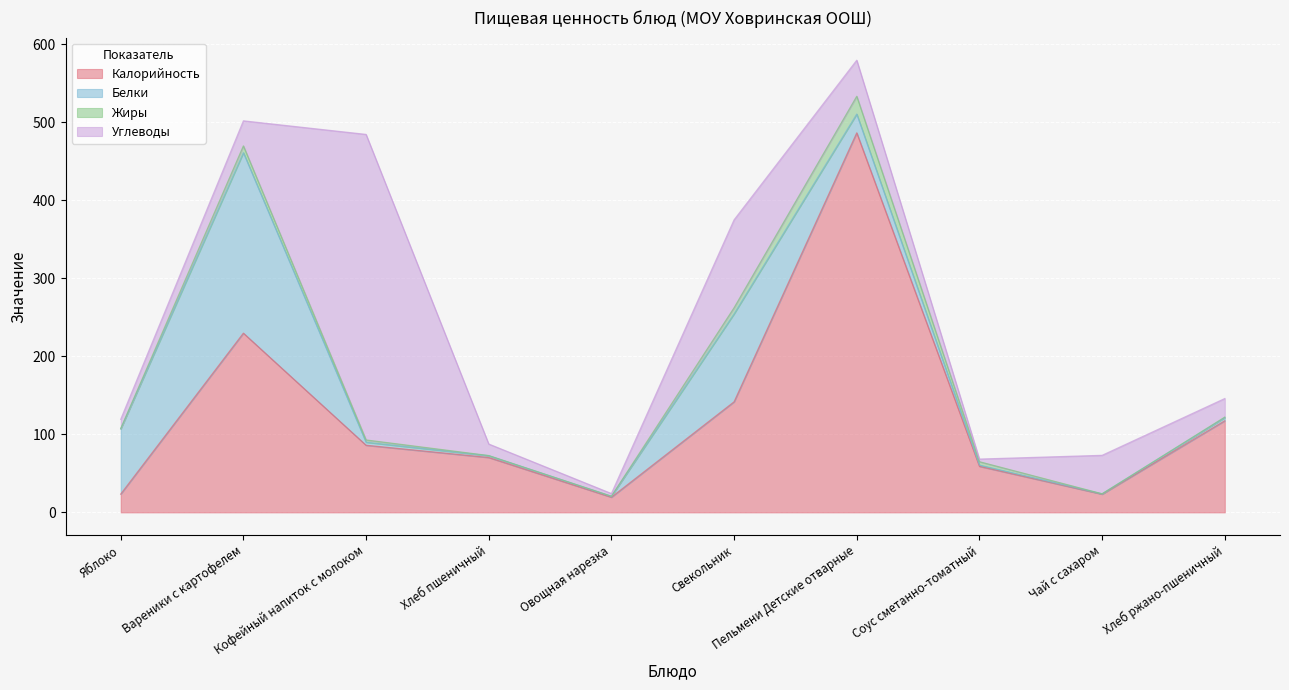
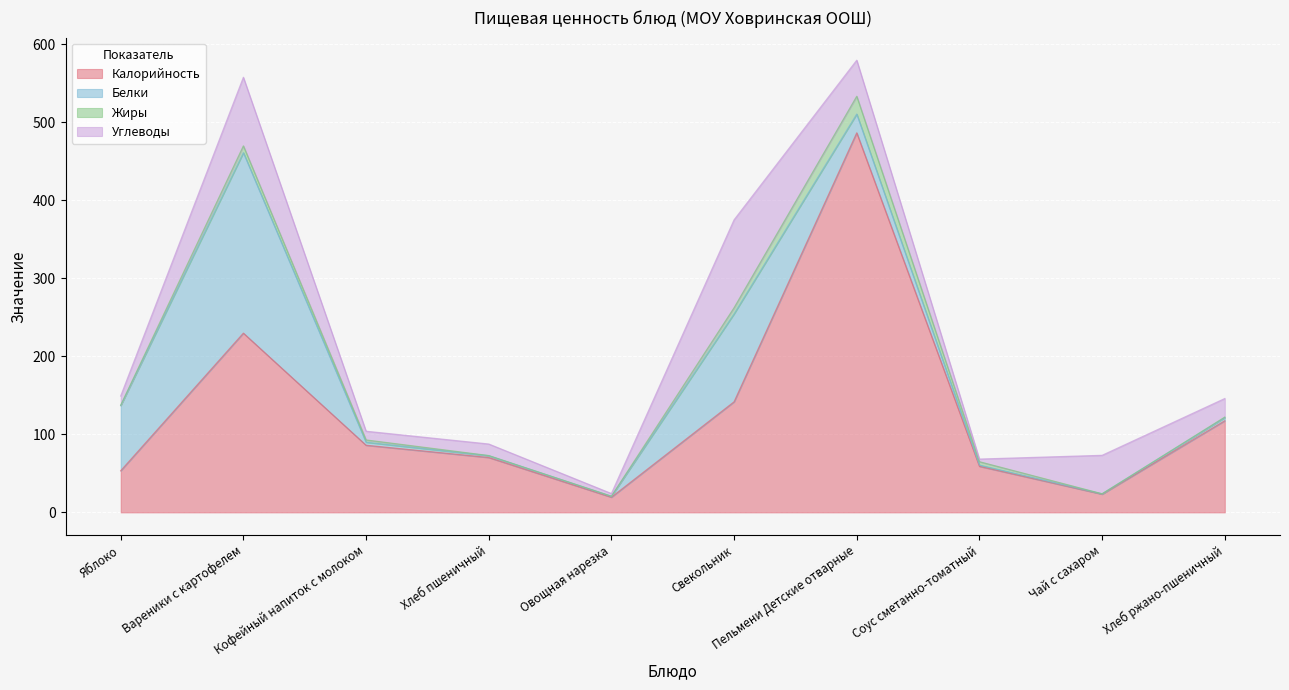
Калорийность, Яблоко: 20 -> 50
Углеводы, Вареники с картофелем: 30 -> 90
Углеводы, Кофейный напиток с молоком: 390 -> 10
